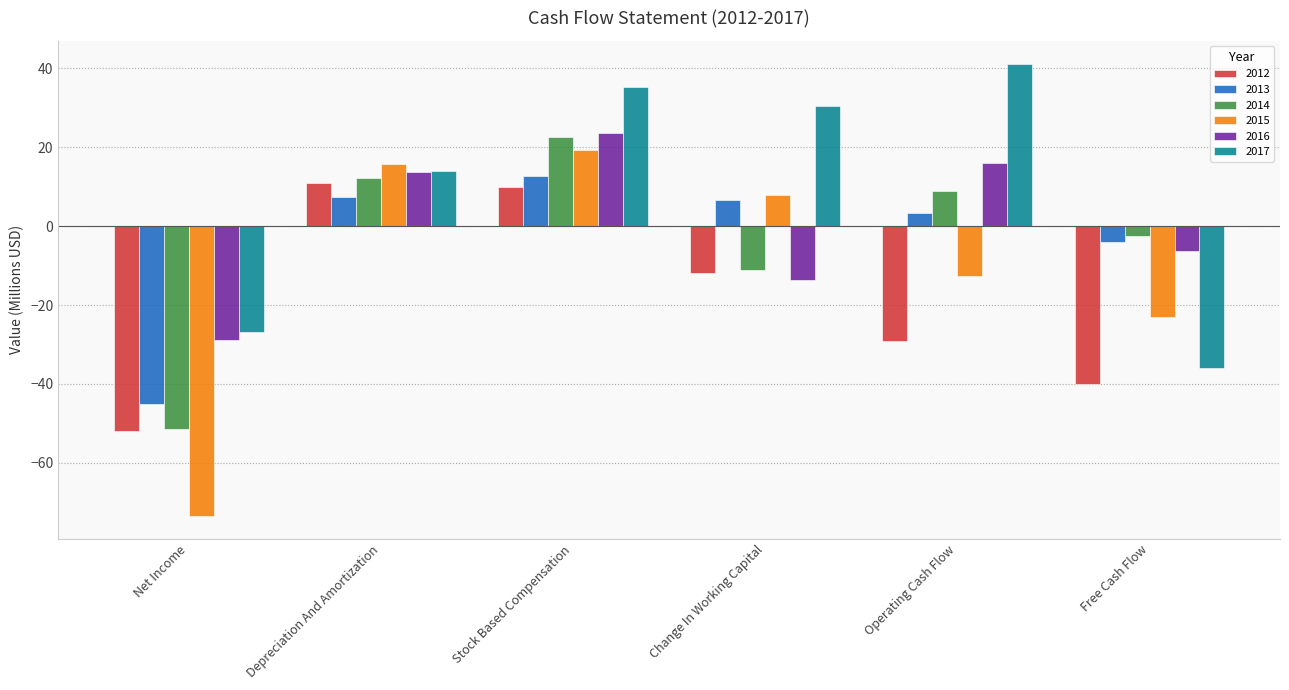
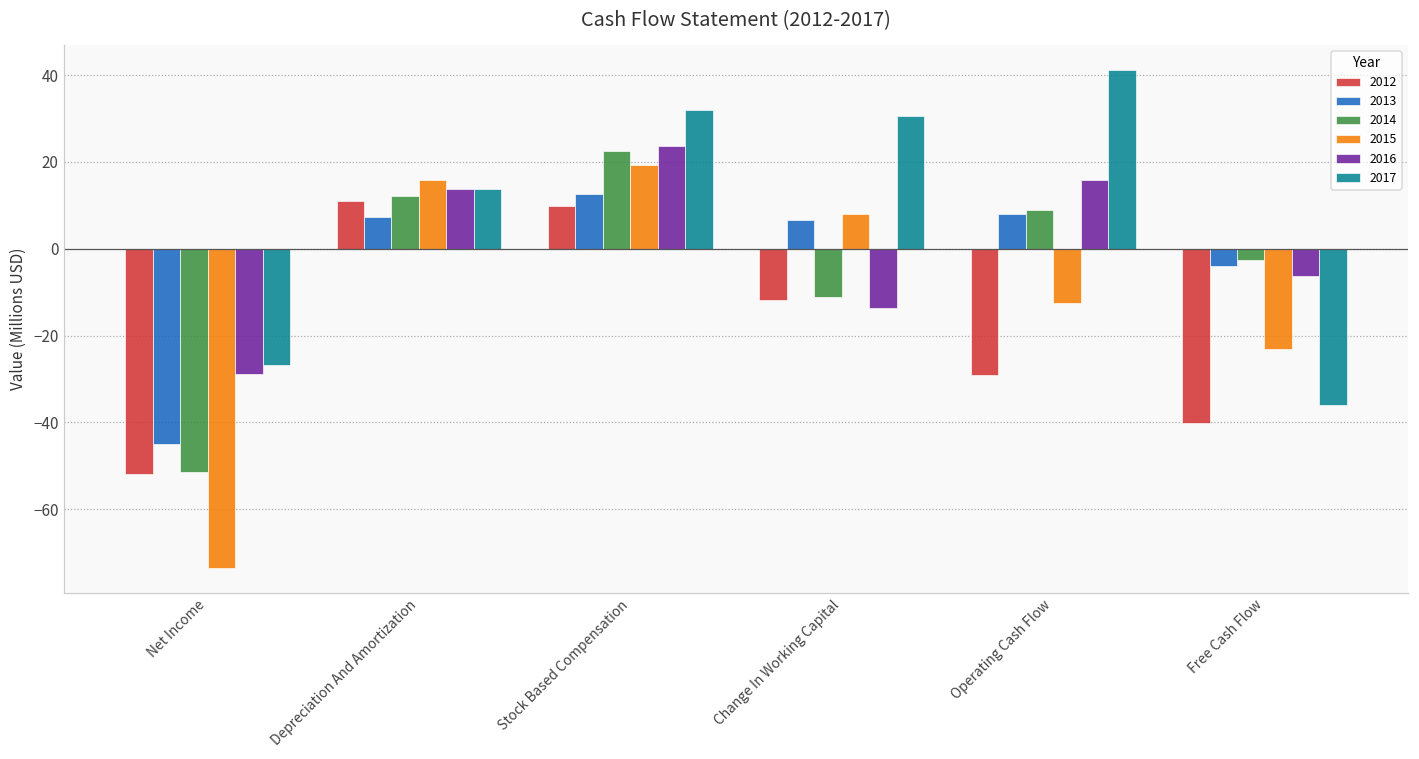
2017, Stock Based Compensation: 35 -> 32
2013, Operating Cash Flow: 3 -> 8
